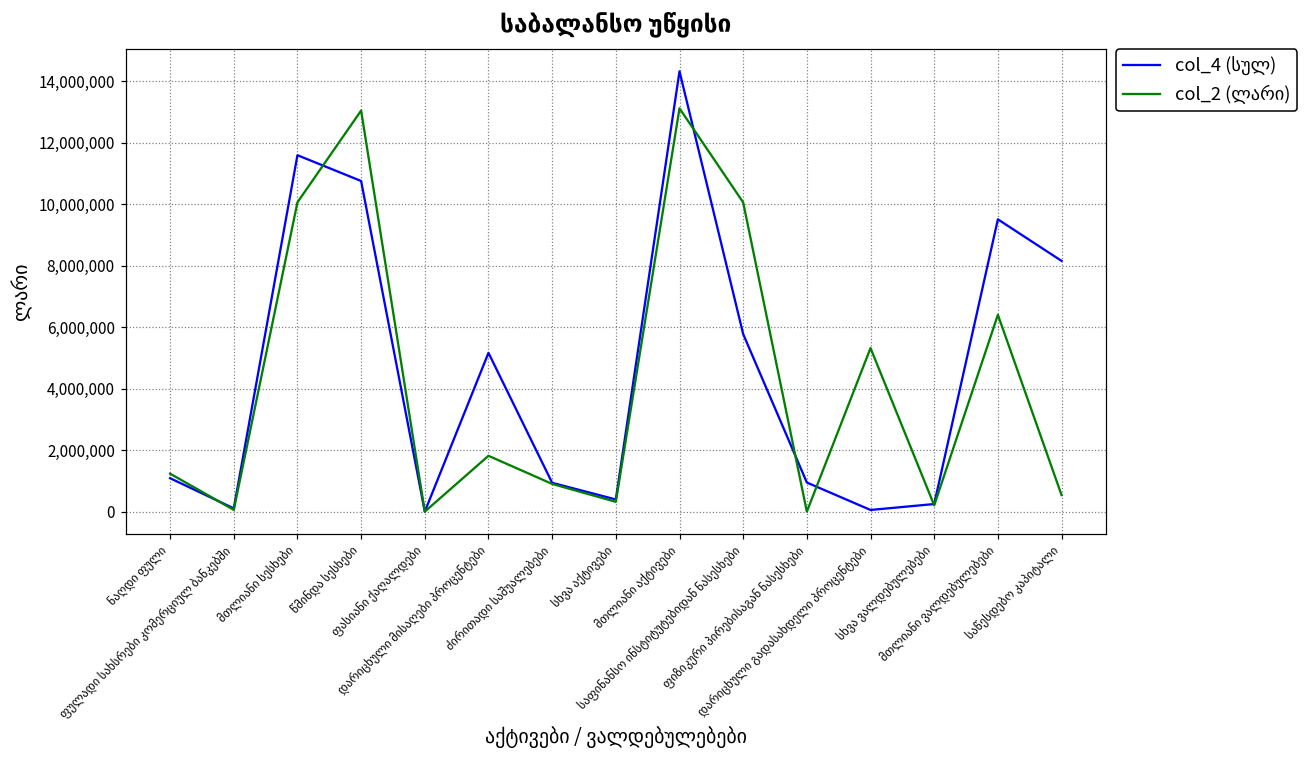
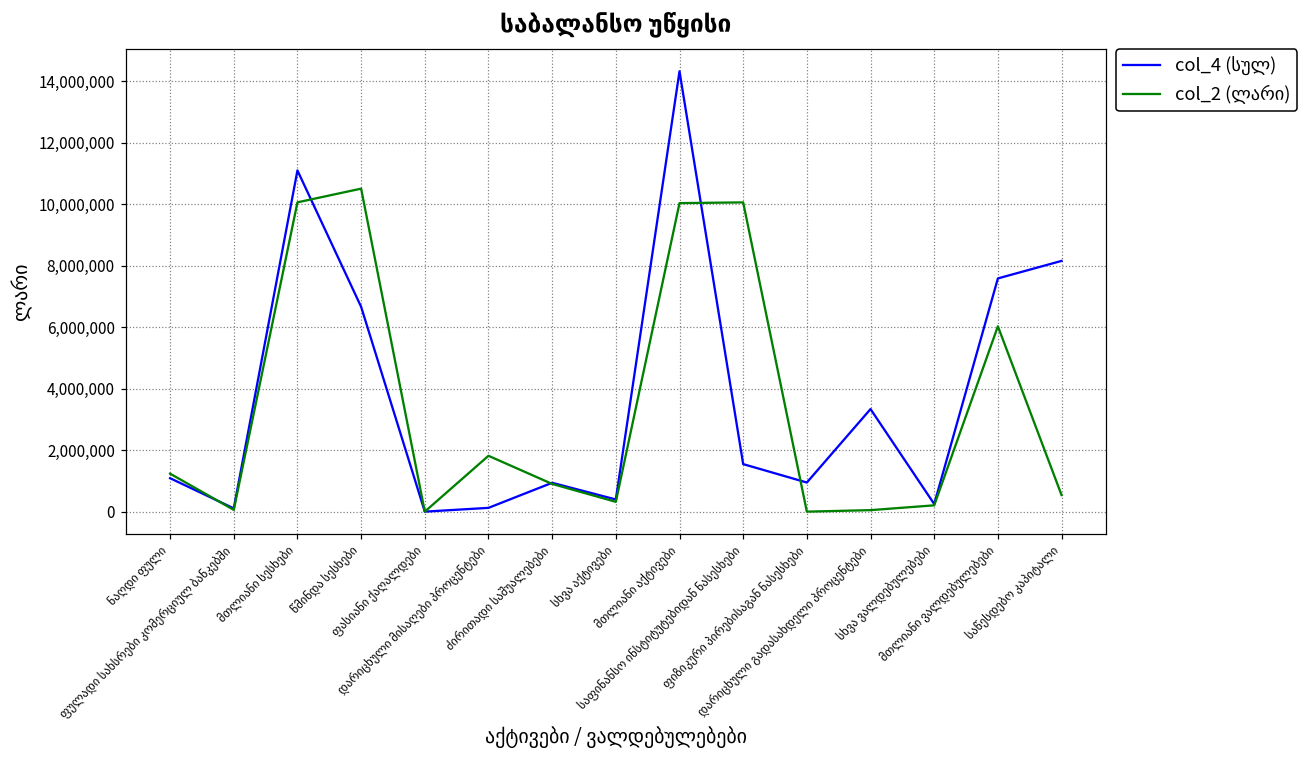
col_4 (სულ), მთლიანი სესხები: 11,600,000 -> 11,100,000
col_4 (სულ), წმინდა სესხები: 10,800,000 -> 6,700,000
col_2 (ლარი), წმინდა სესხები: 13,100,000 -> 10,500,000
col_4 (სულ), დარიცხული მისაღები პროცენტები: 5,200,000 -> 100,000
col_2 (ლარი), მთლიანი აქტივები: 13,100,000 -> 10,000,000
col_4 (სულ), საფინანსო ინსტიტუტებიდან ნასესხები: 5,800,000 -> 1,500,000
col_4 (სულ), დარიცხული გადასახდელი პროცენტები: 100,000 -> 3,300,000
col_2 (ლარი), დარიცხული გადასახდელი პროცენტები: 5,300,000 -> 0
col_4 (სულ), მთლიანი ვალდებულებები: 9,500,000 -> 7,600,000
col_2 (ლარი), მთლიანი ვალდებულებები: 6,400,000 -> 6,000,000
